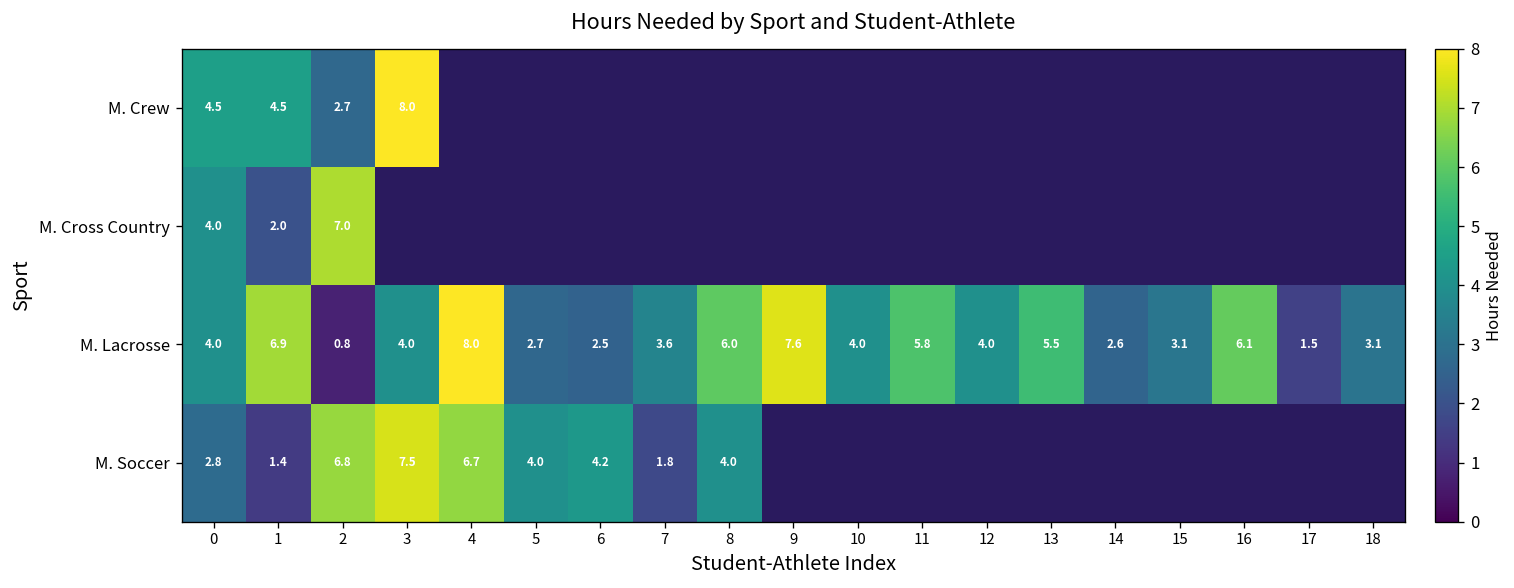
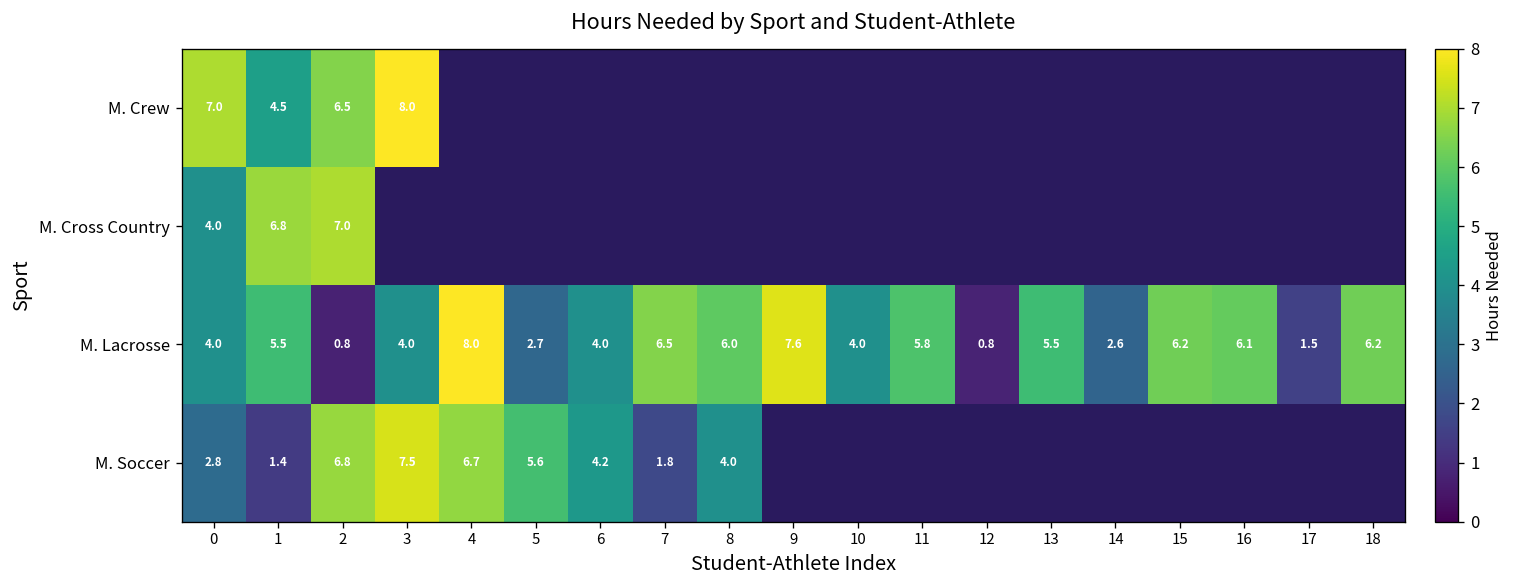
M. Crew, 0: 4.5 -> 7.0
M. Crew, 2: 2.7 -> 6.5
M. Cross Country, 1: 2.0 -> 6.8
M. Lacrosse, 1: 6.9 -> 5.5
M. Lacrosse, 6: 2.5 -> 4.0
M. Lacrosse, 7: 3.6 -> 6.5
M. Lacrosse, 12: 4.0 -> 0.8
M. Lacrosse, 15: 3.1 -> 6.2
M. Lacrosse, 18: 3.1 -> 6.2
M. Soccer, 5: 4.0 -> 5.6
